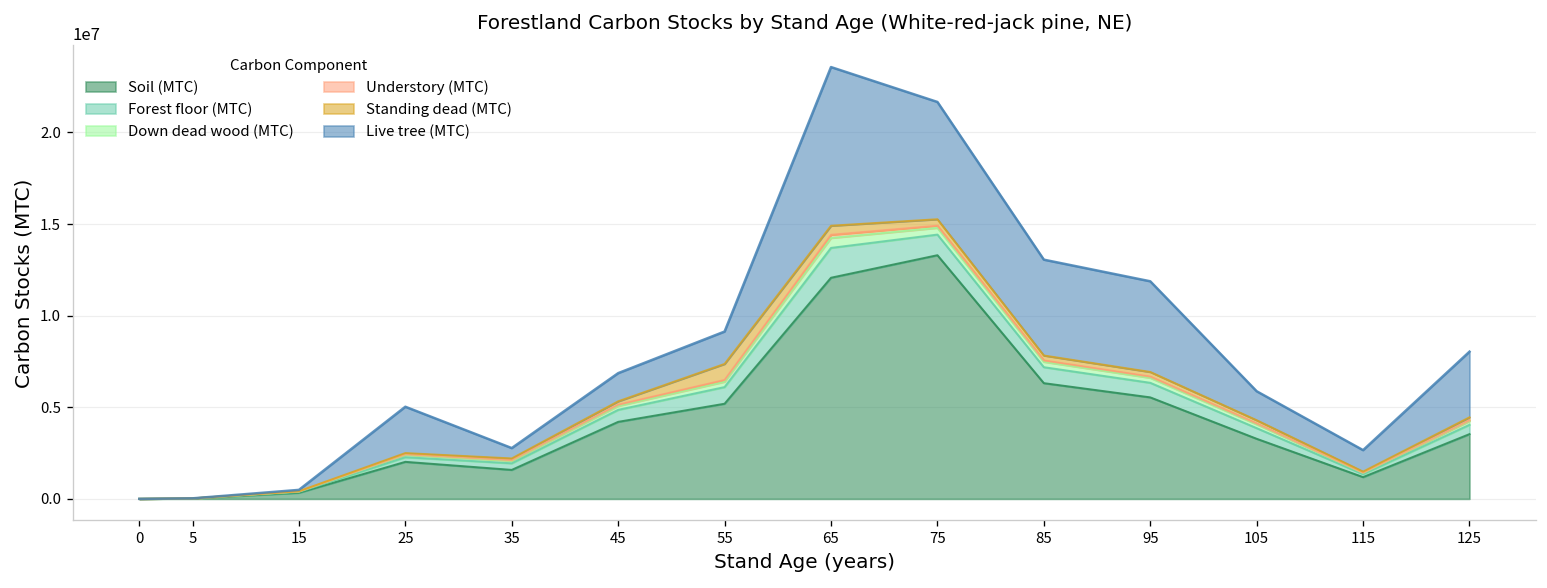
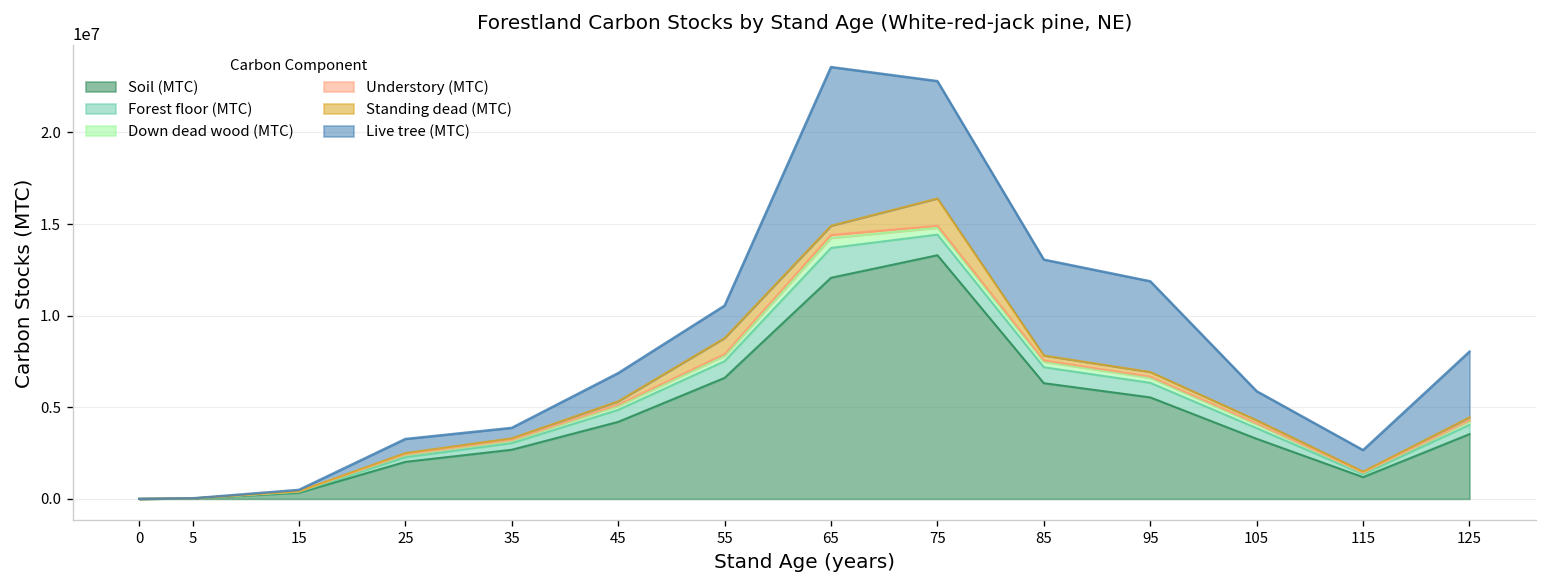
Live tree (MTC), 25: 2500000 -> 800000
Soil (MTC), 35: 1600000 -> 2700000
Soil (MTC), 55: 5200000 -> 6600000
Standing dead (MTC), 75: 400000 -> 1500000
